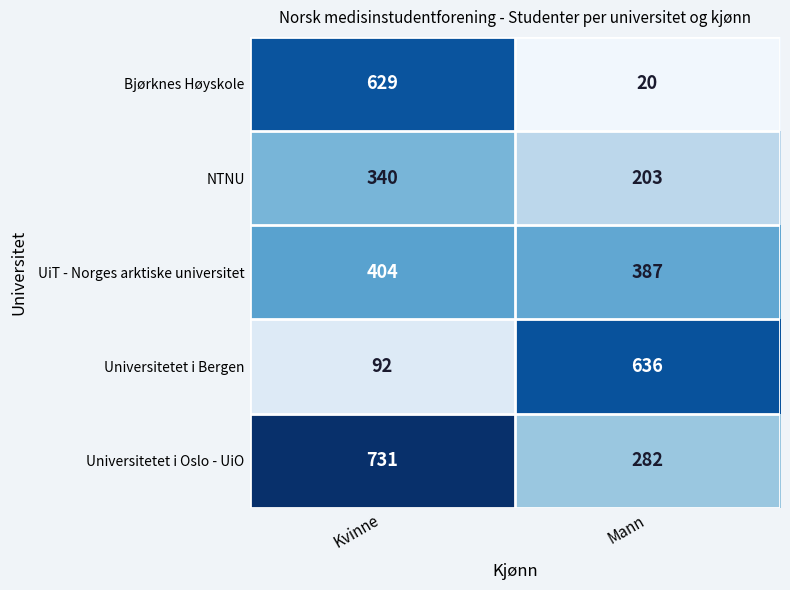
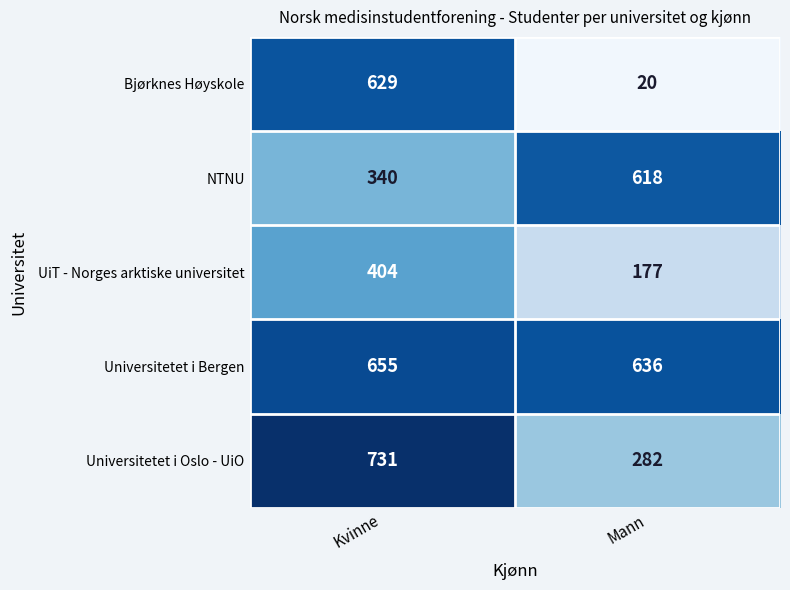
NTNU, Mann: 203 -> 618
UiT - Norges arktiske universitet, Mann: 387 -> 177
Universitetet i Bergen, Kvinne: 92 -> 655
